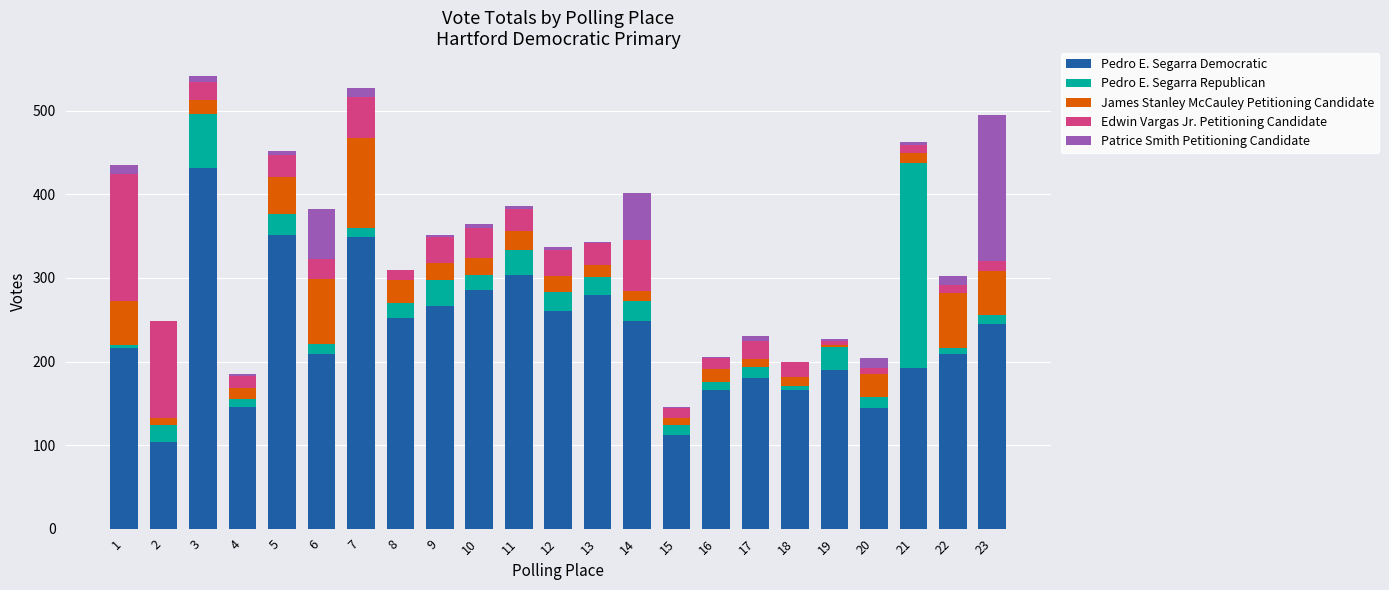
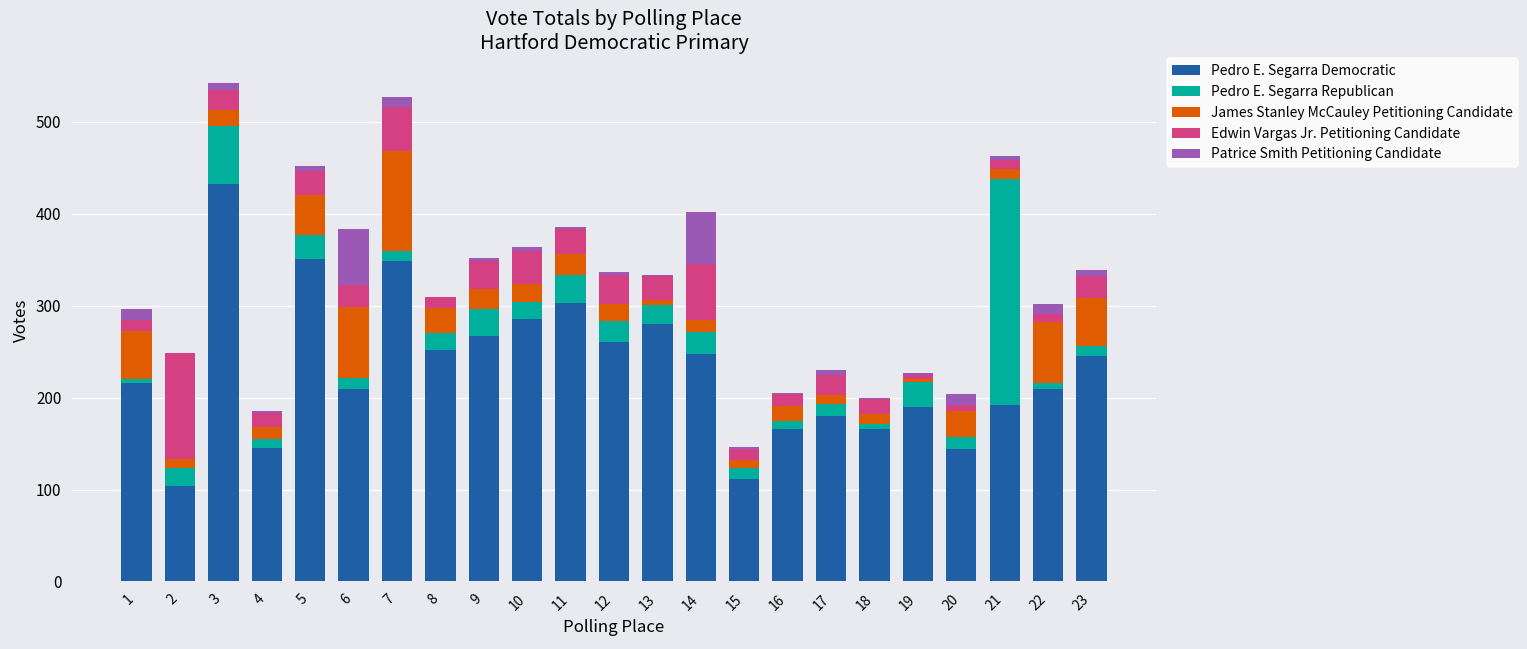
Edwin Vargas Jr. Petitioning Candidate, 1: 150 -> 10
James Stanley McCauley Petitioning Candidate, 13: 20 -> 10
Edwin Vargas Jr. Petitioning Candidate, 23: 10 -> 20
Patrice Smith Petitioning Candidate, 23: 180 -> 10
